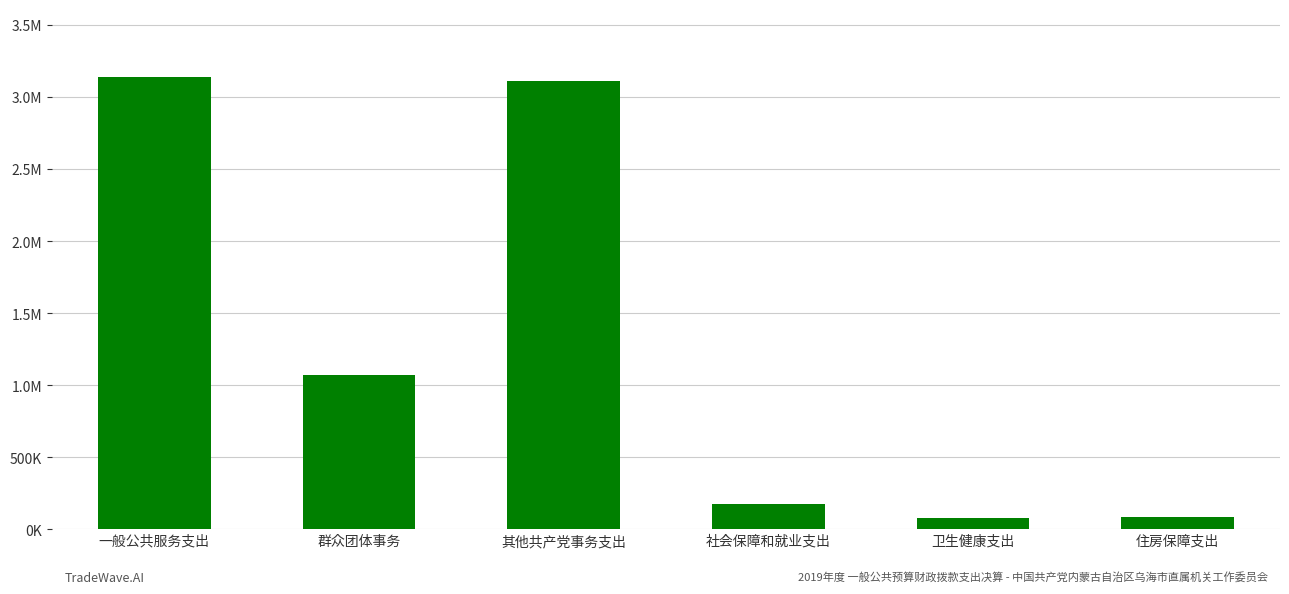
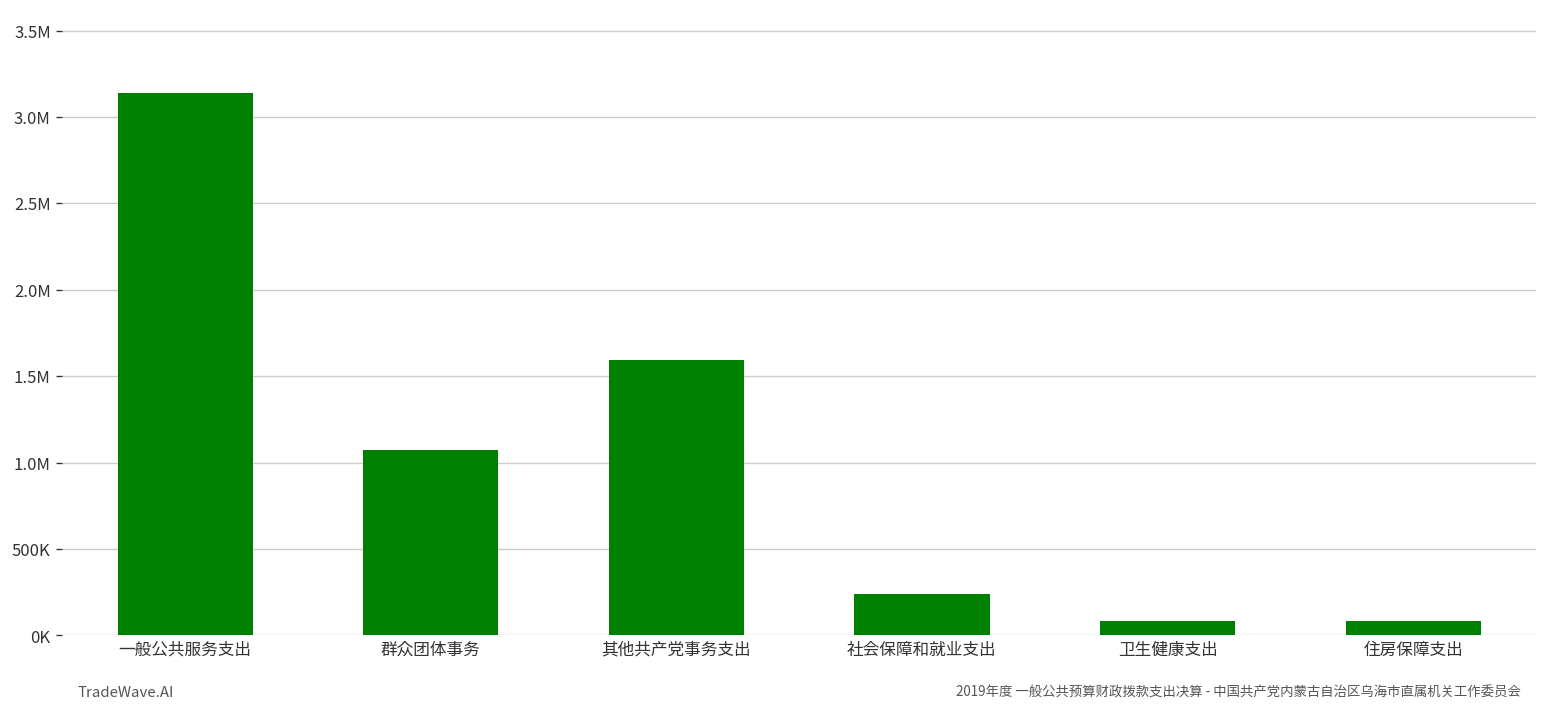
其他共产党事务支出: 3120000 -> 1590000
社会保障和就业支出: 170000 -> 240000
